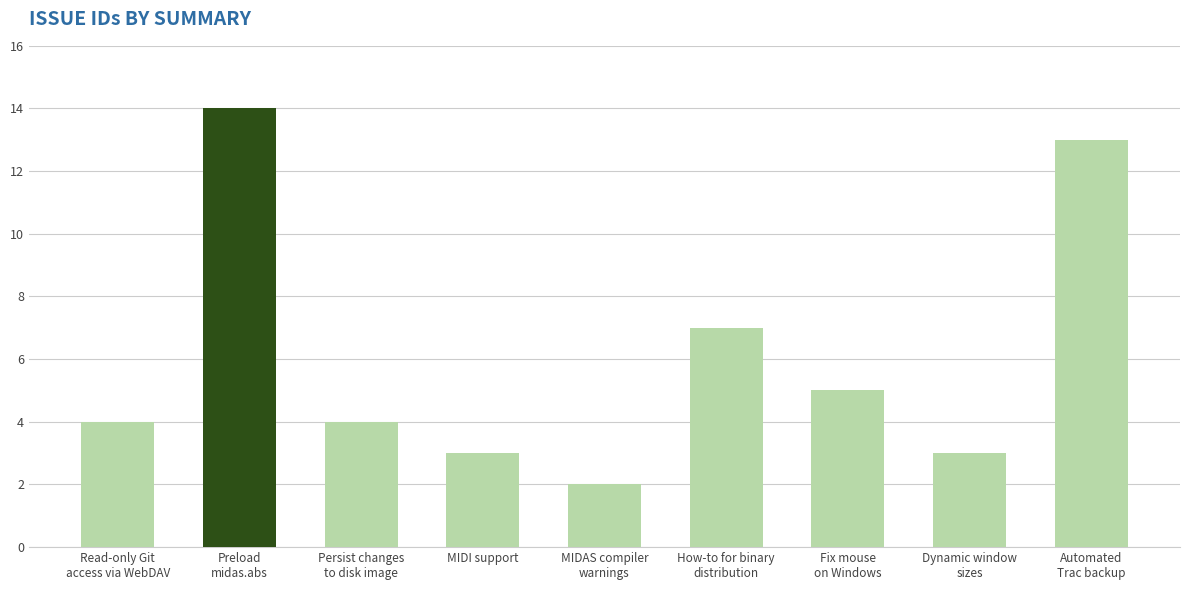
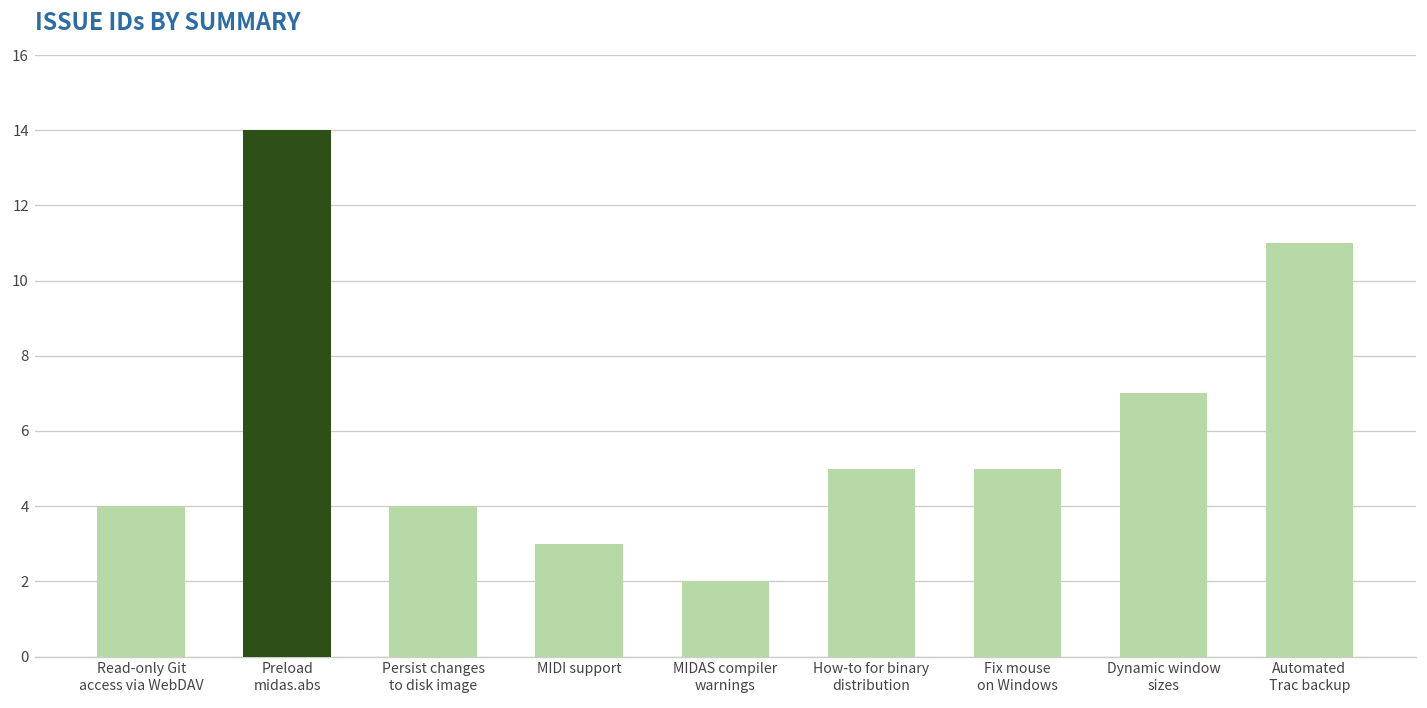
How-to for binary distribution: 7 -> 5
Dynamic window sizes: 3 -> 7
Automated Trac backup: 13 -> 11
